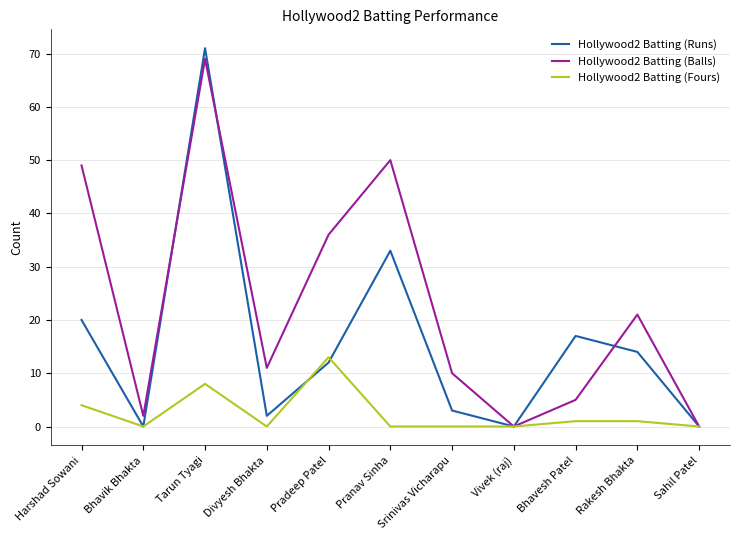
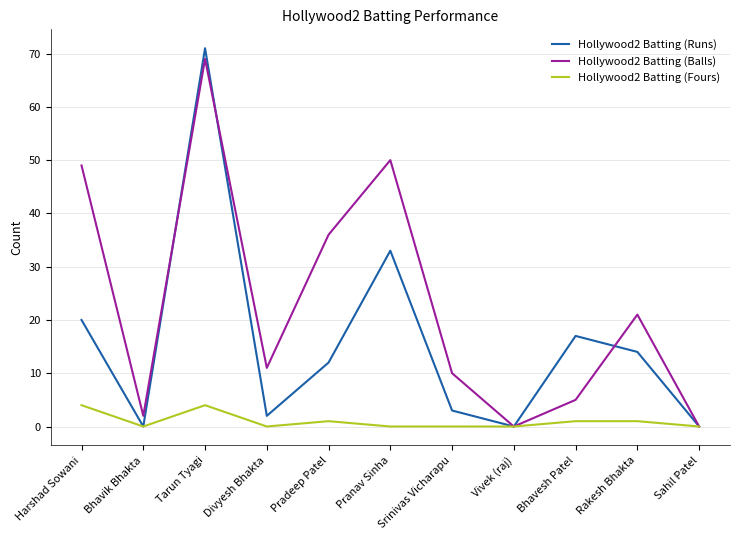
Hollywood2 Batting (Fours), Tarun Tyagi: 8 -> 4
Hollywood2 Batting (Fours), Pradeep Patel: 13 -> 1
